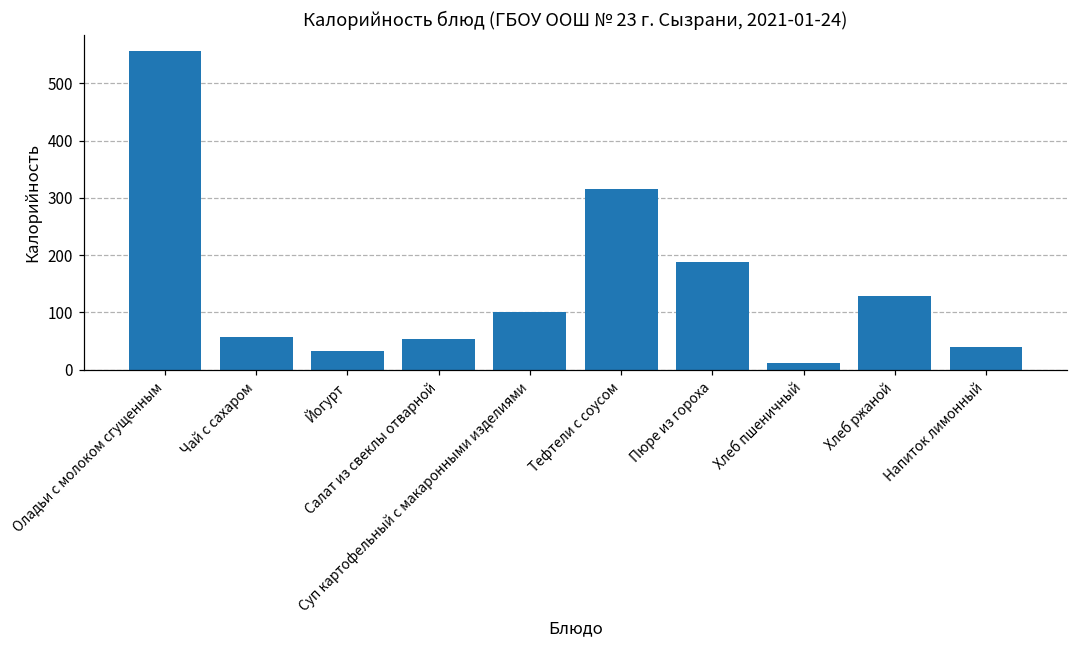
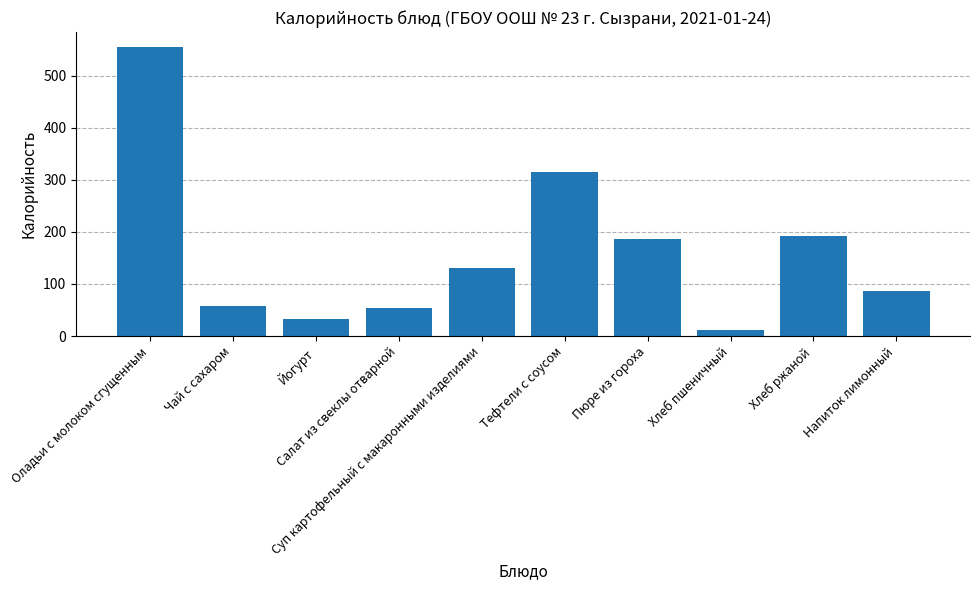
Суп картофельный с макаронными изделиями: 100 -> 130
Хлеб ржаной: 130 -> 190
Напиток лимонный: 40 -> 90
